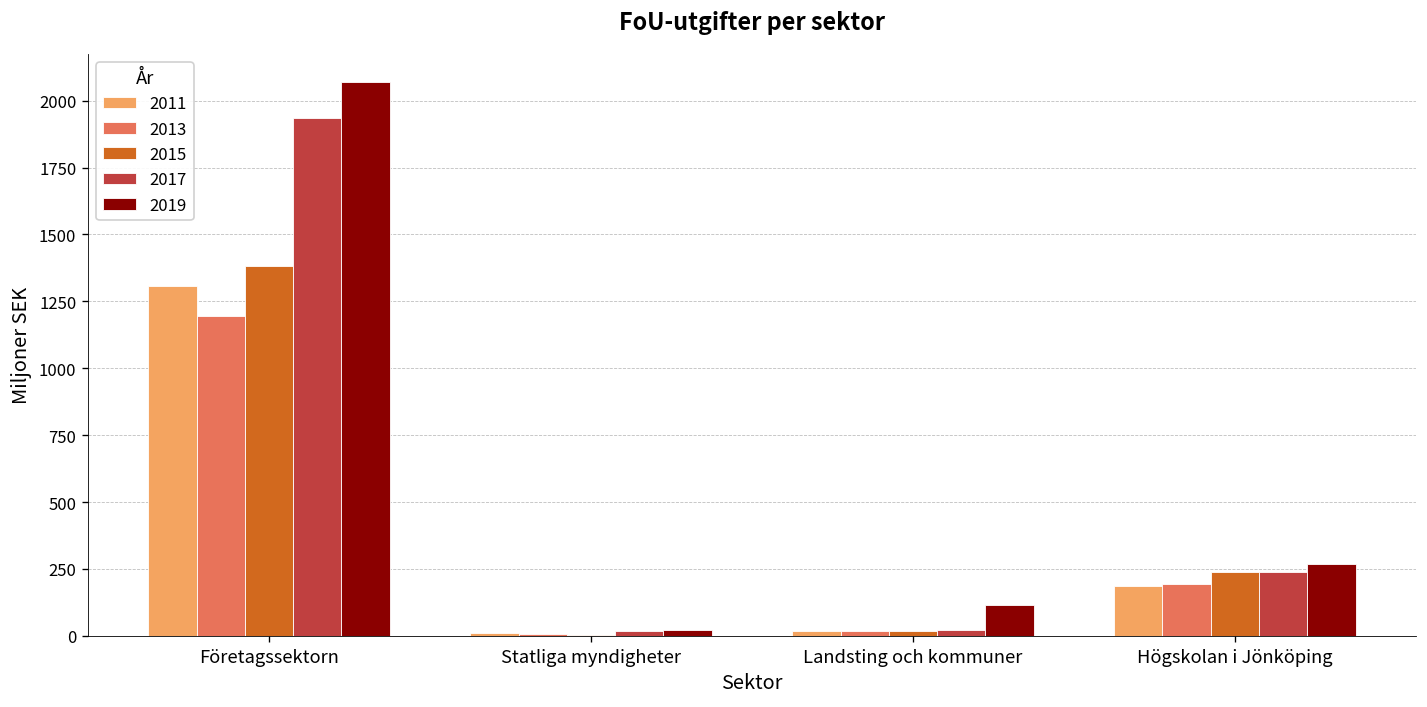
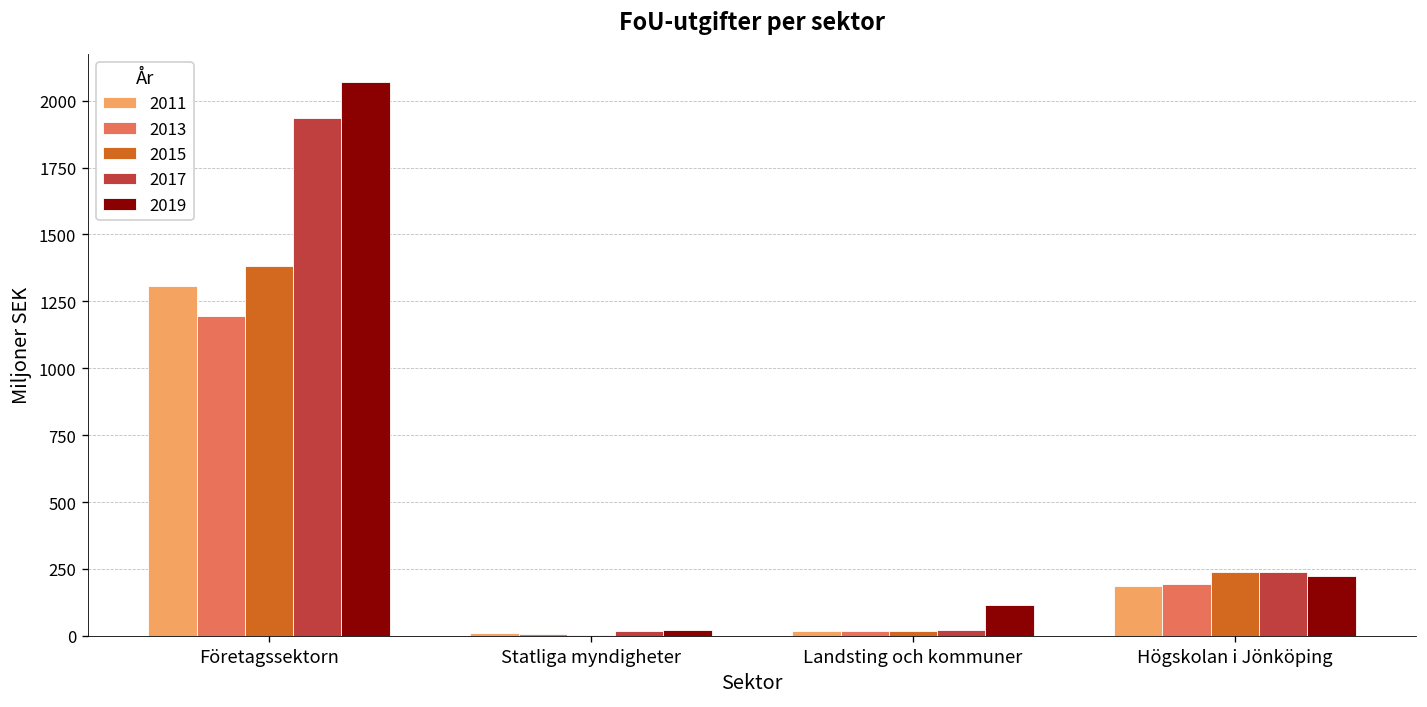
2019, Högskolan i Jönköping: 270 -> 220
